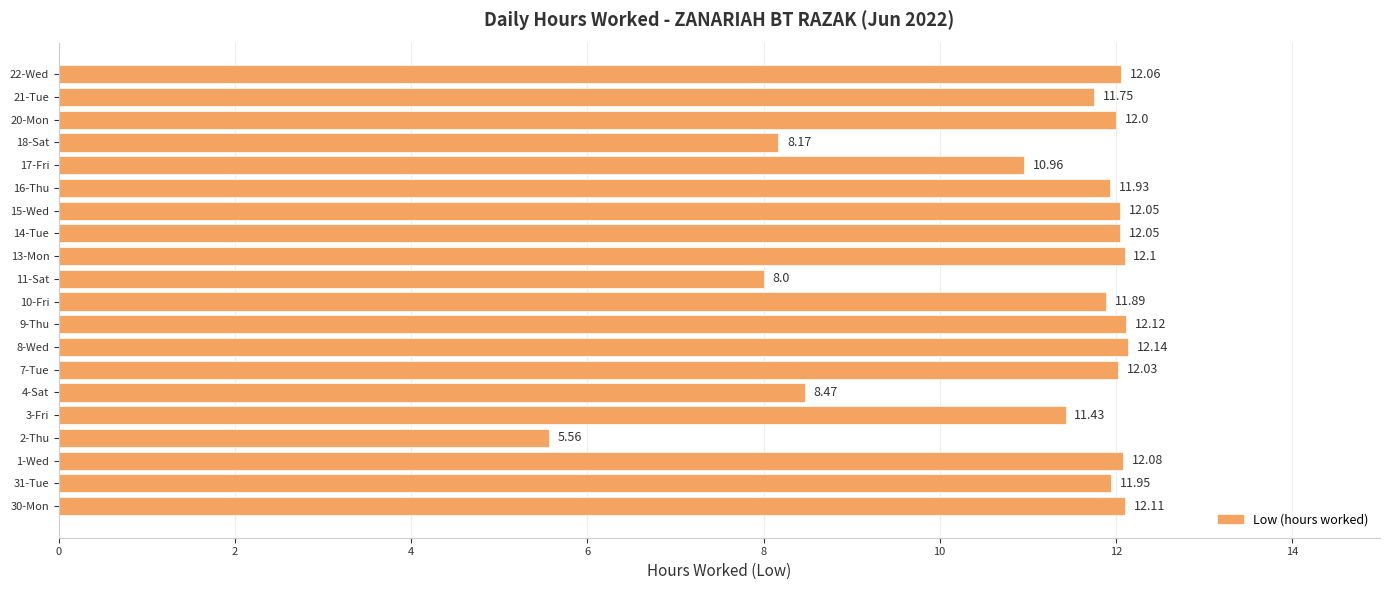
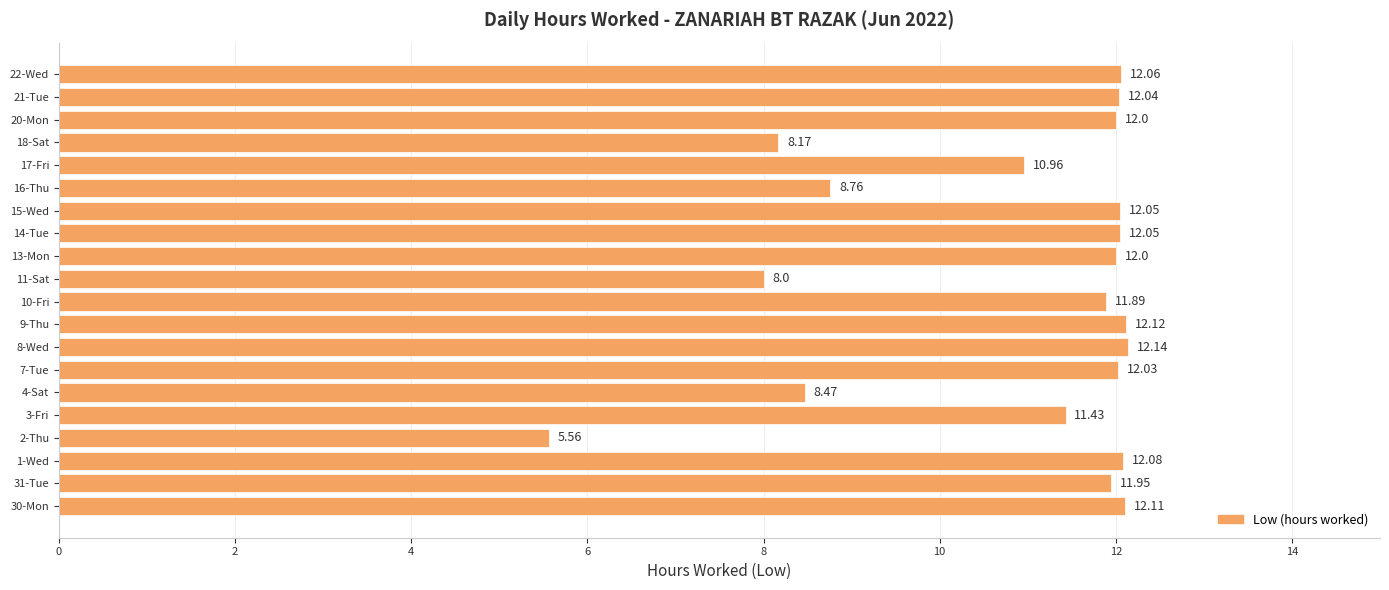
21-Tue: 11.75 -> 12.04
16-Thu: 11.93 -> 8.76
13-Mon: 12.1 -> 12.0
